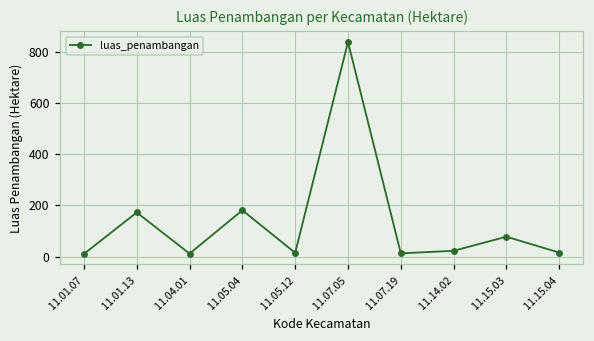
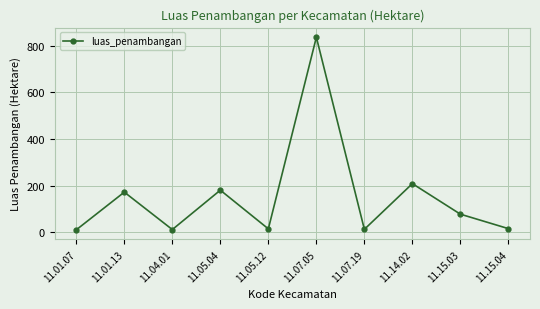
11.14.02: 20 -> 210
